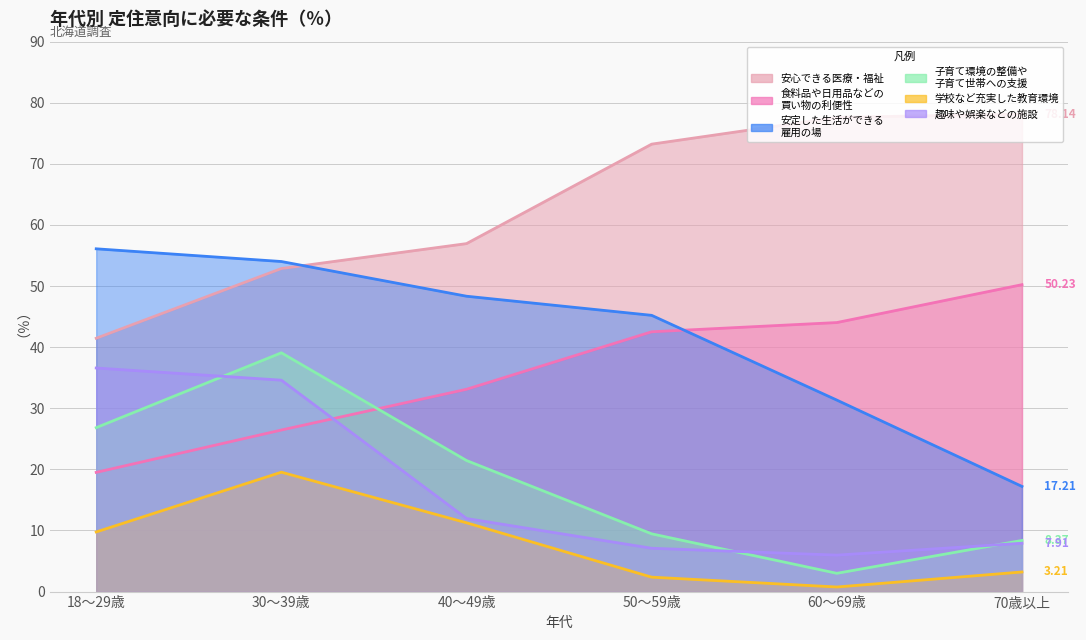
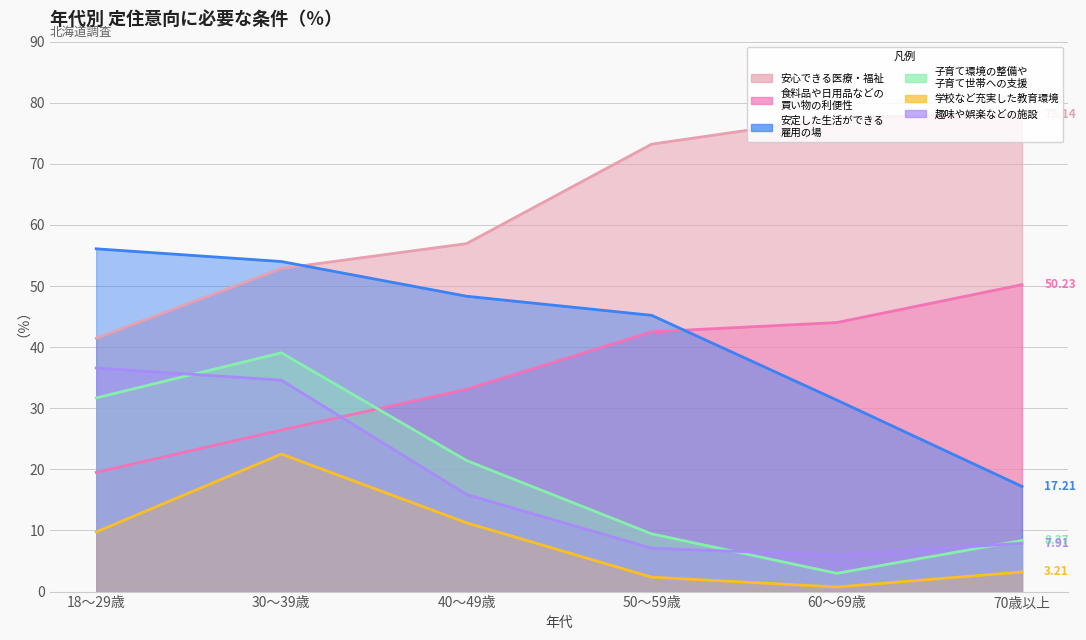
子育て環境の整備や 子育て世帯への支援, 18～29歳: 27 -> 32
学校など充実した教育環境, 30～39歳: 20 -> 23
趣味や娯楽などの施設, 40～49歳: 12 -> 16
